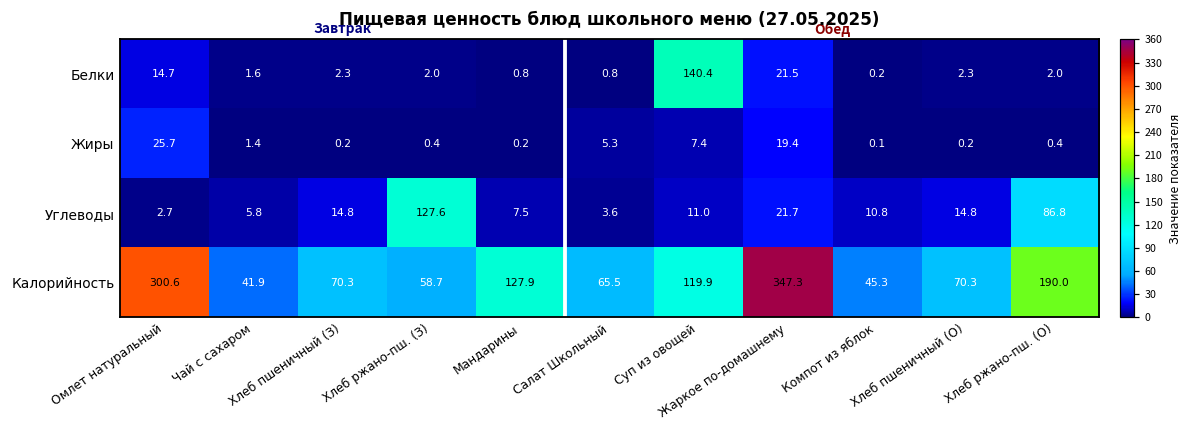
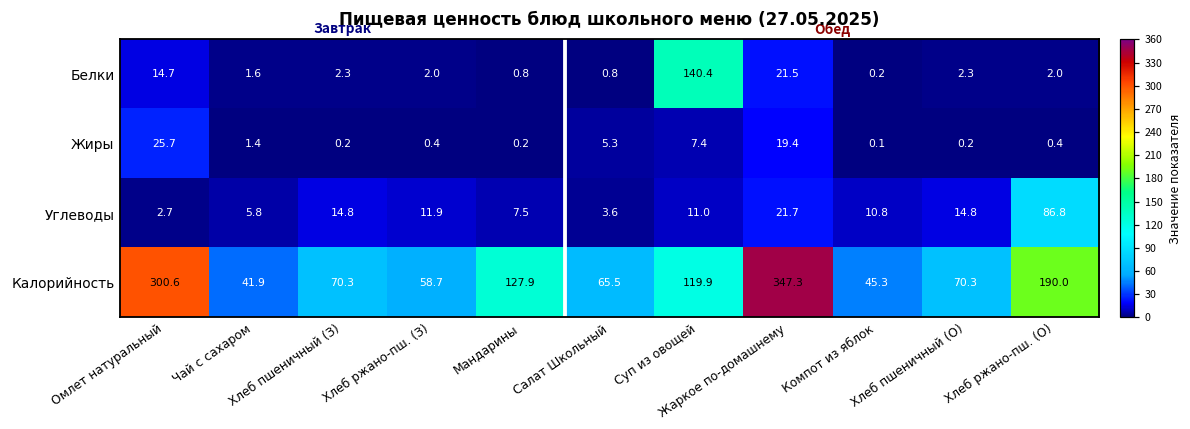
Углеводы, Хлеб ржано-пш. (З): 127.6 -> 11.9
